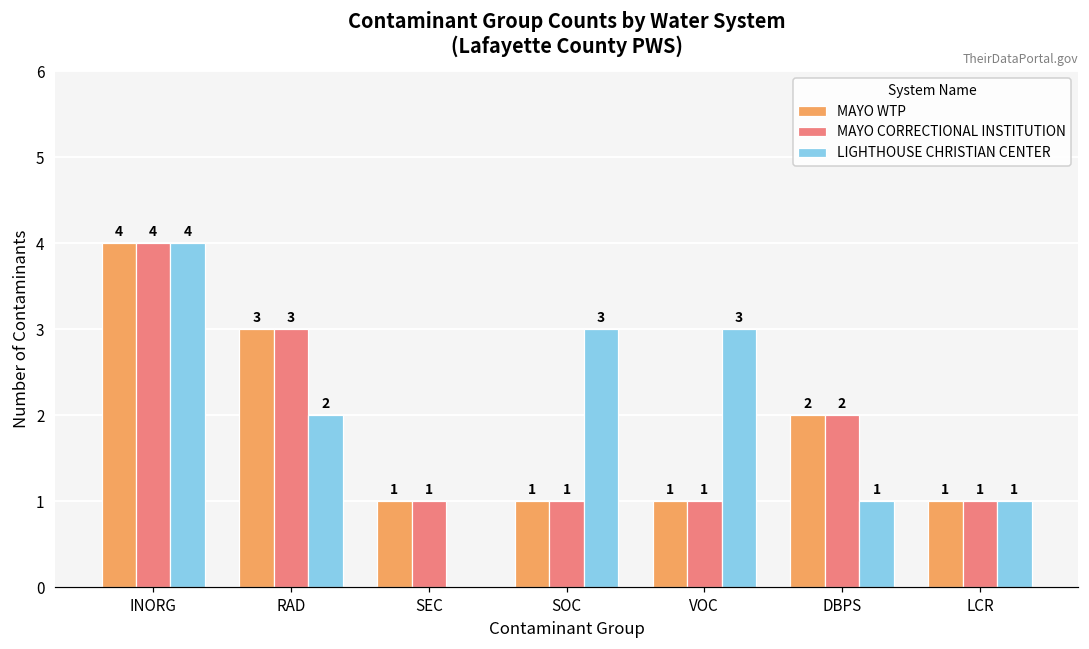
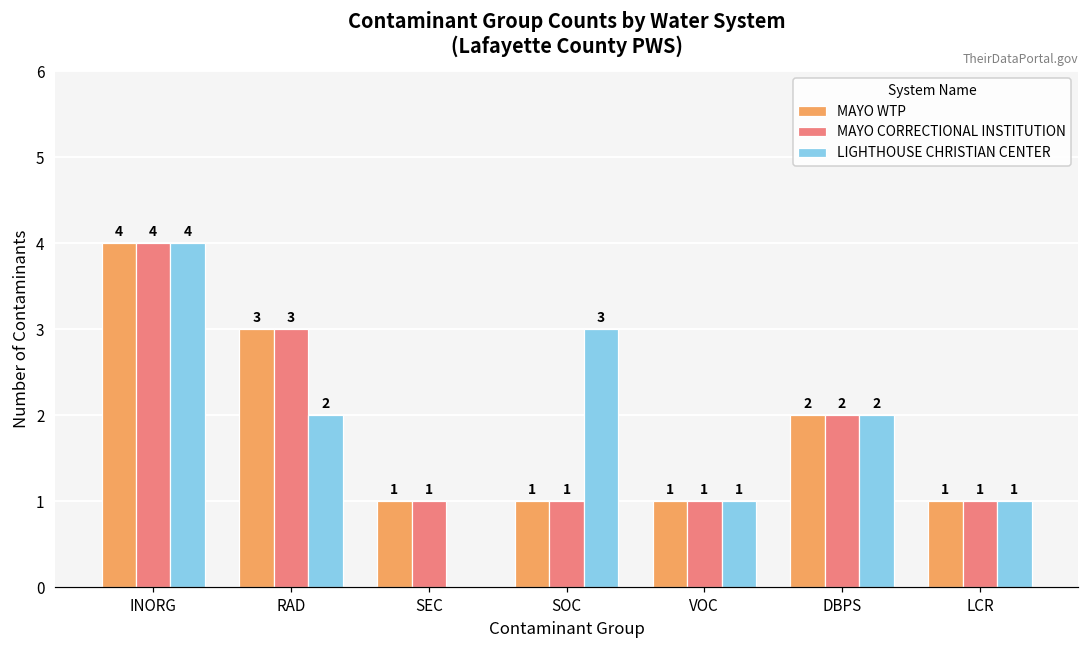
LIGHTHOUSE CHRISTIAN CENTER, VOC: 3 -> 1
LIGHTHOUSE CHRISTIAN CENTER, DBPS: 1 -> 2
